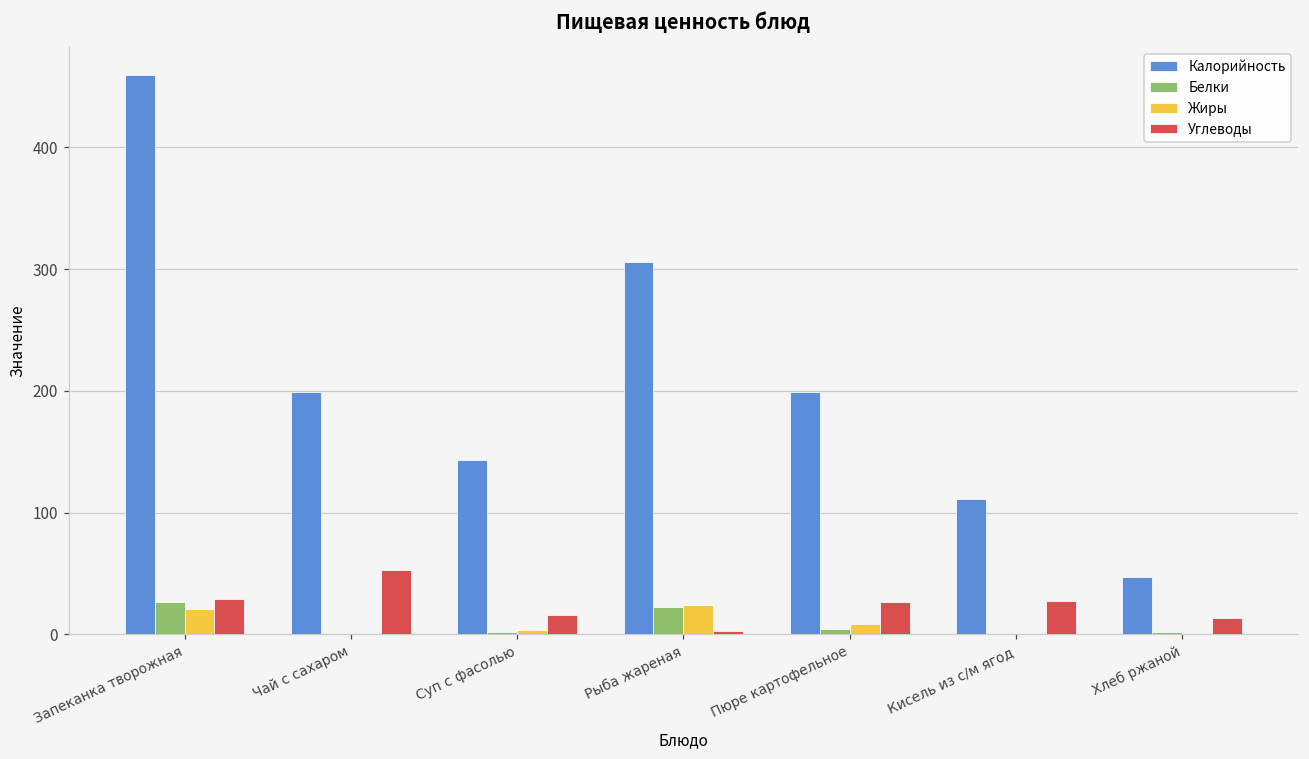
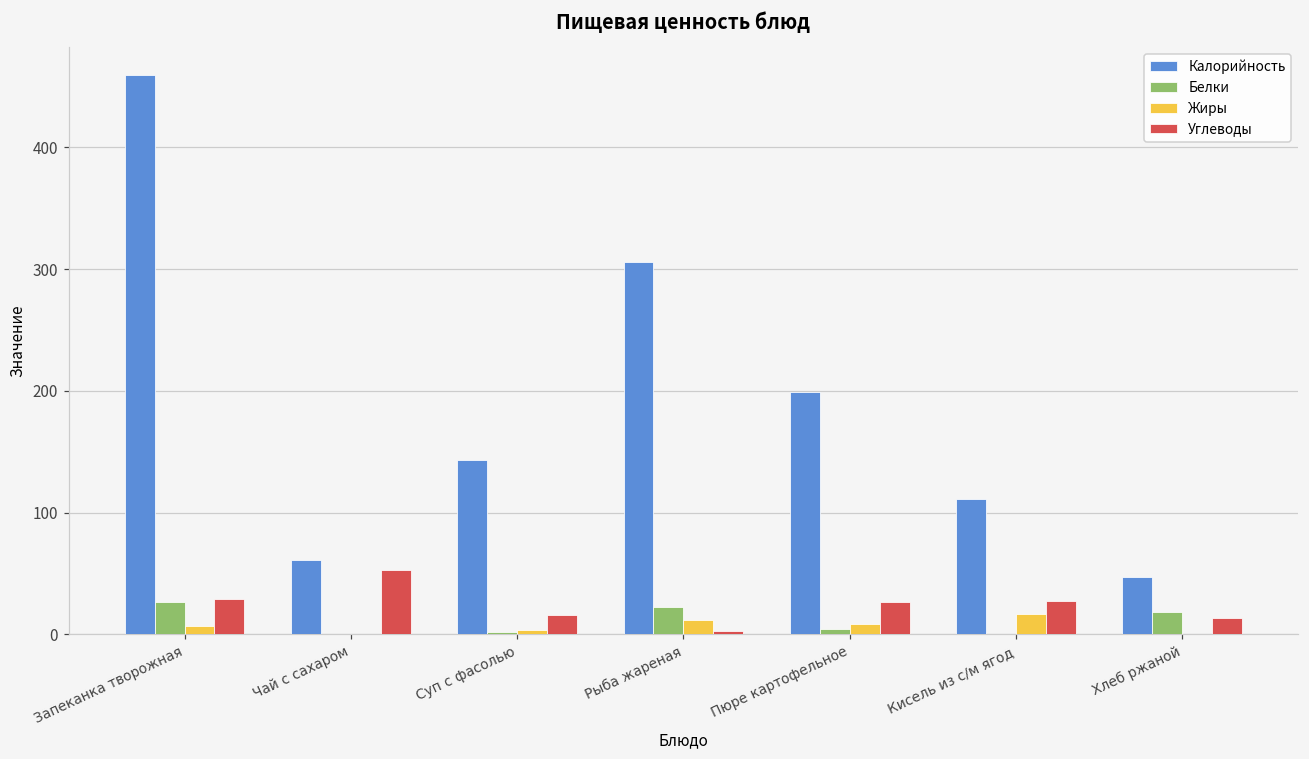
Жиры, Запеканка творожная: 21 -> 7
Калорийность, Чай с сахаром: 199 -> 61
Жиры, Рыба жареная: 24 -> 12
Жиры, Кисель из с/м ягод: 0 -> 16
Белки, Хлеб ржаной: 2 -> 18
